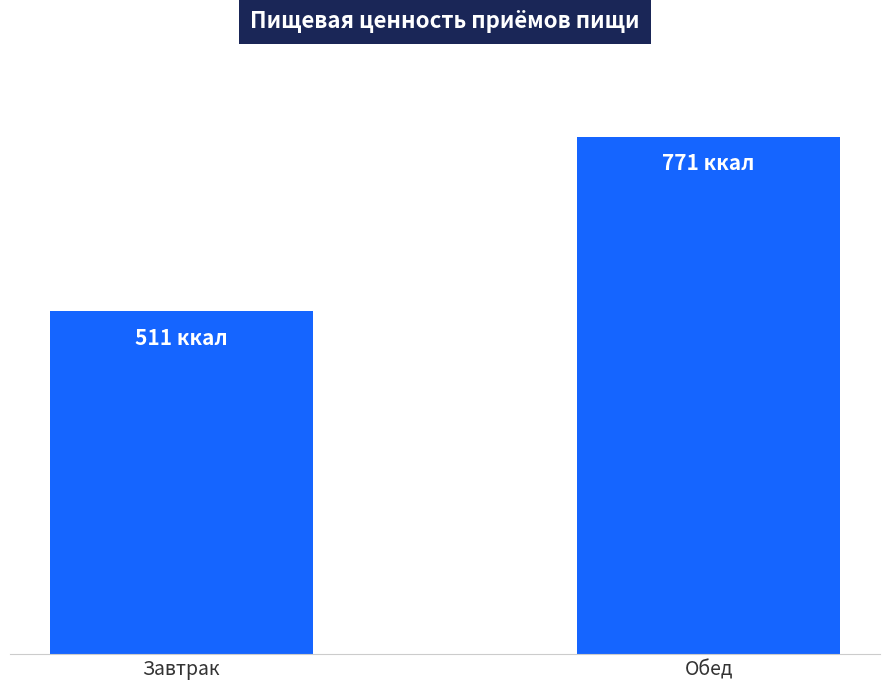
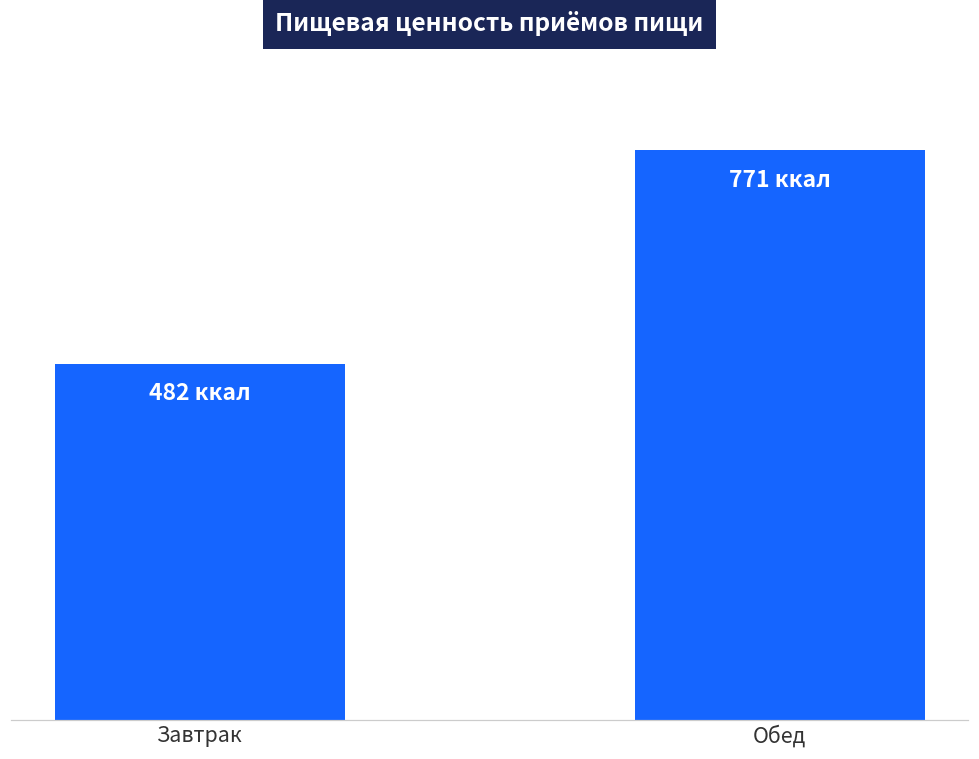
Завтрак: 511 -> 482
